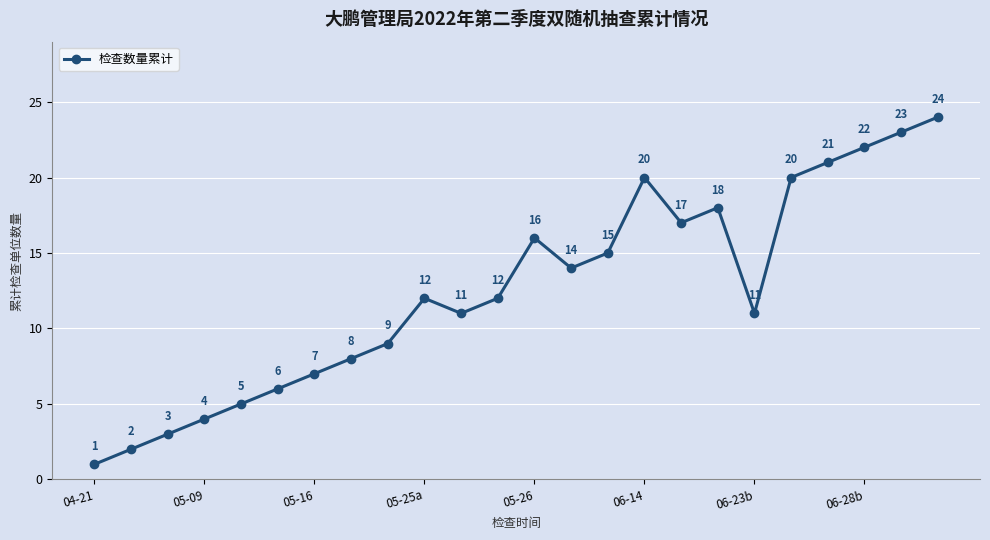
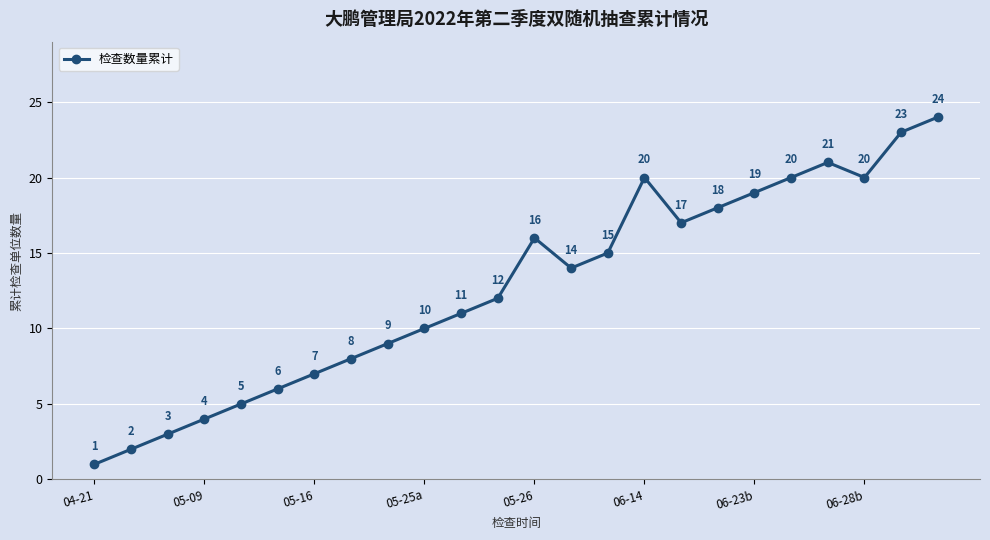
05-25a: 12 -> 10
06-23b: 11 -> 19
06-28b: 22 -> 20
